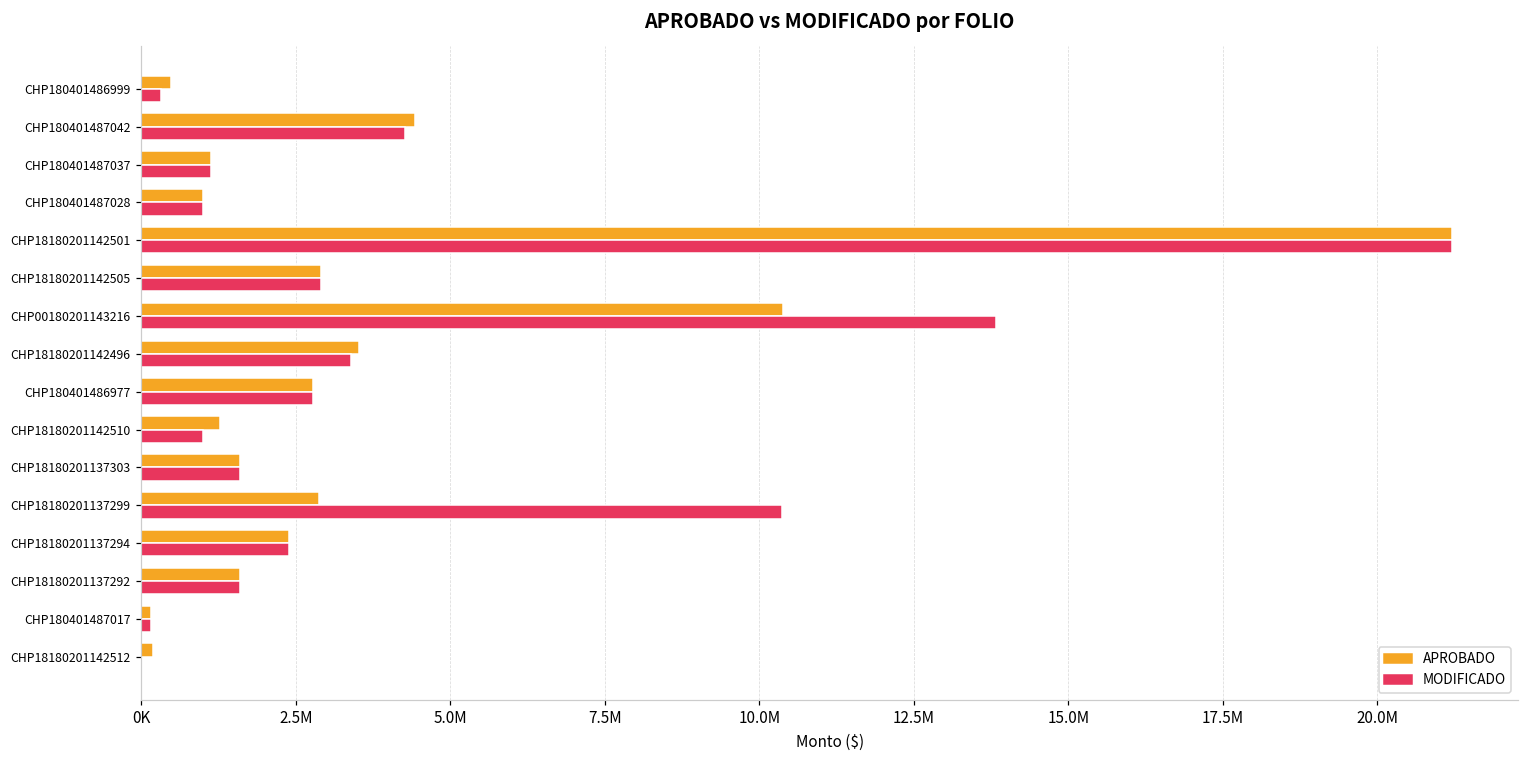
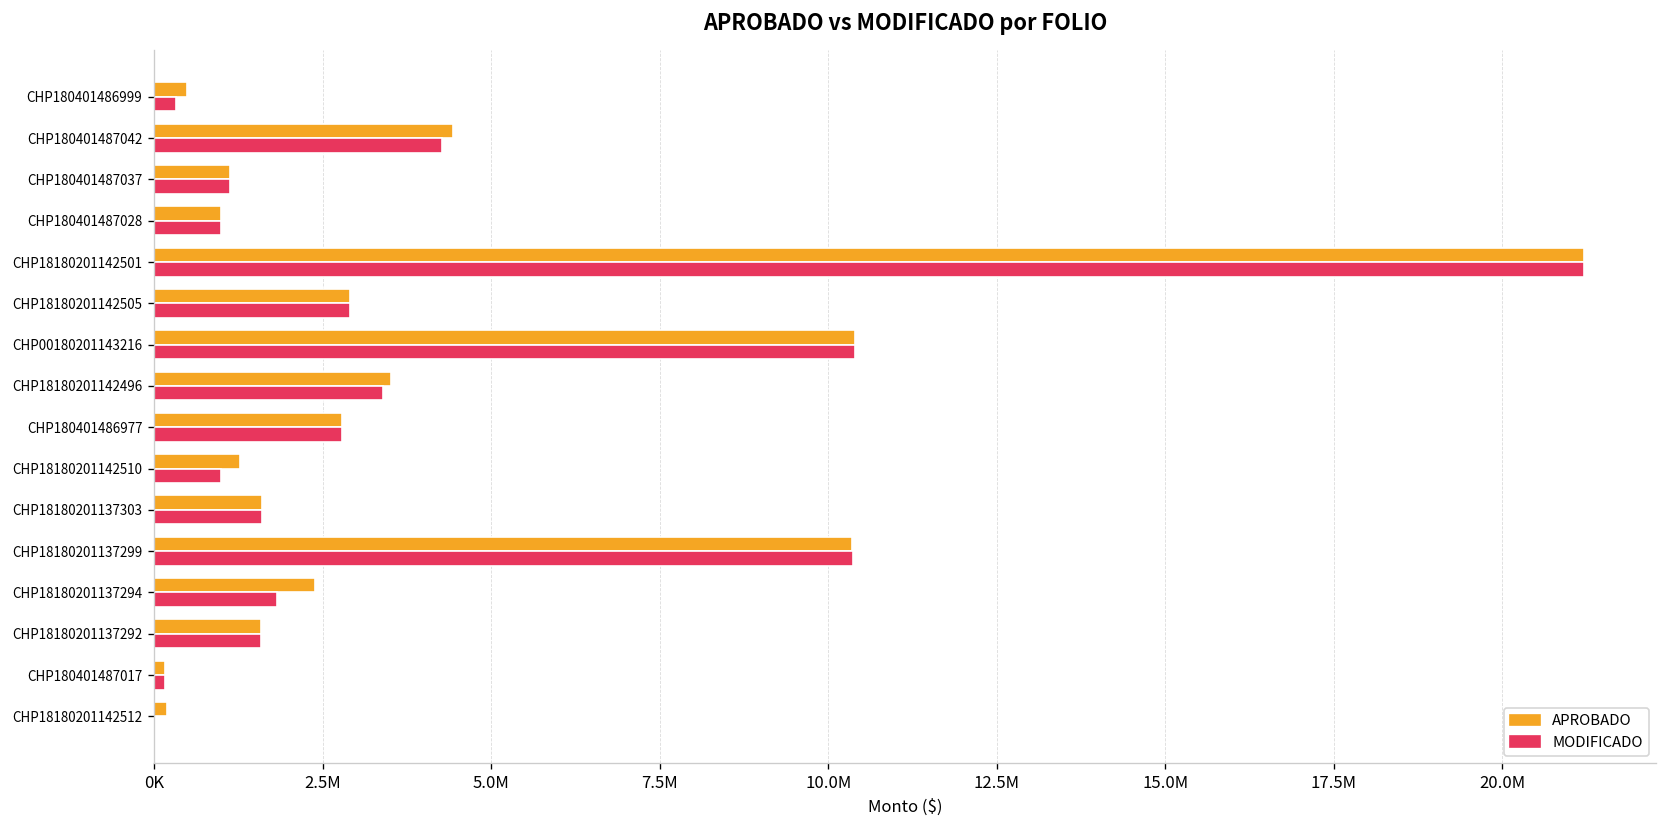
MODIFICADO, CHP00180201143216: 13800000 -> 10400000
APROBADO, CHP18180201137299: 2900000 -> 10300000
MODIFICADO, CHP18180201137294: 2400000 -> 1800000
